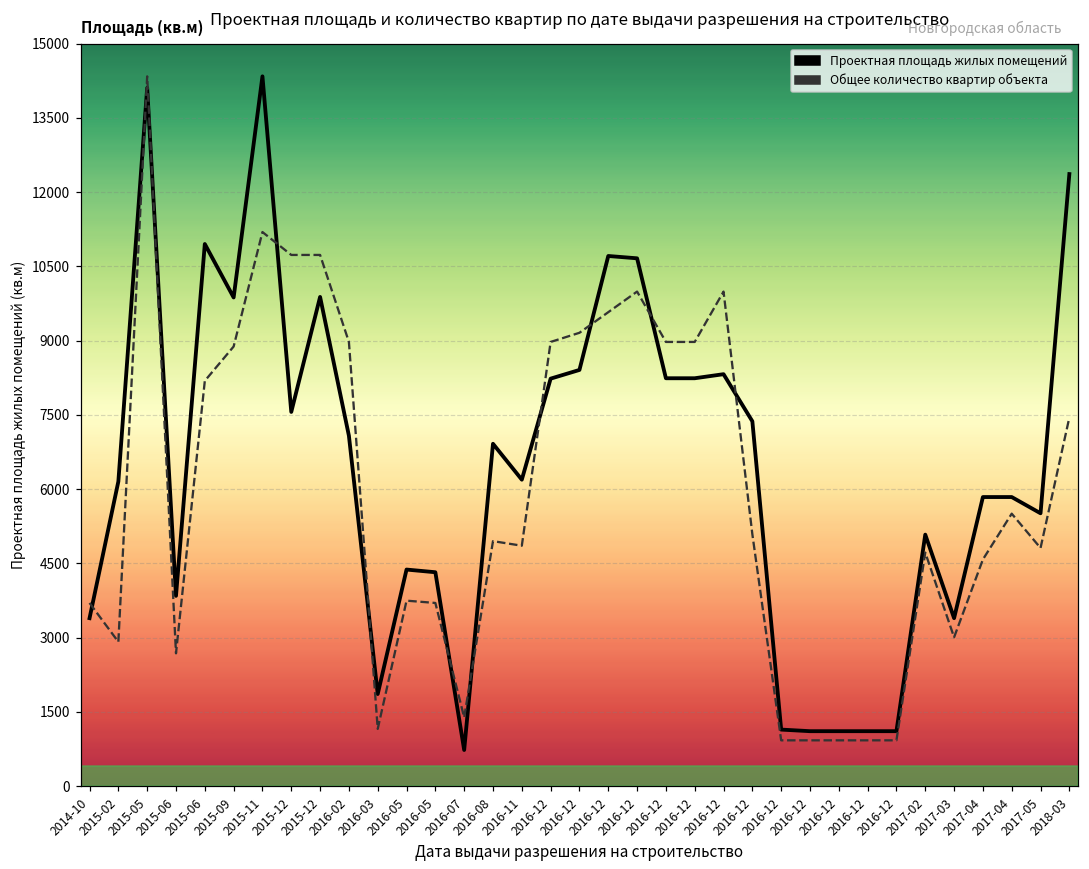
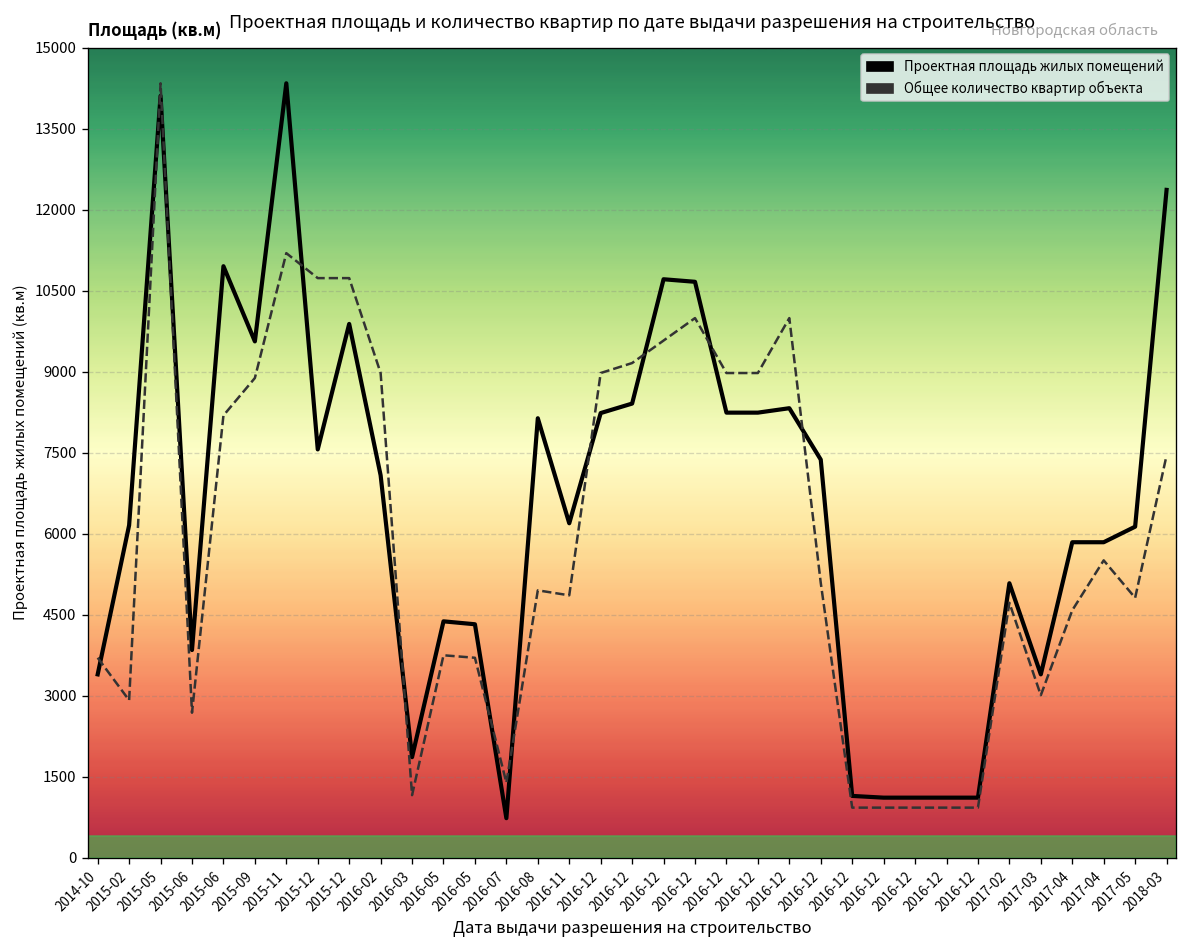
Проектная площадь жилых помещений, 2015-09: 9900 -> 9600
Проектная площадь жилых помещений, 2016-08: 6900 -> 8100
Проектная площадь жилых помещений, 2017-05: 5500 -> 6100
